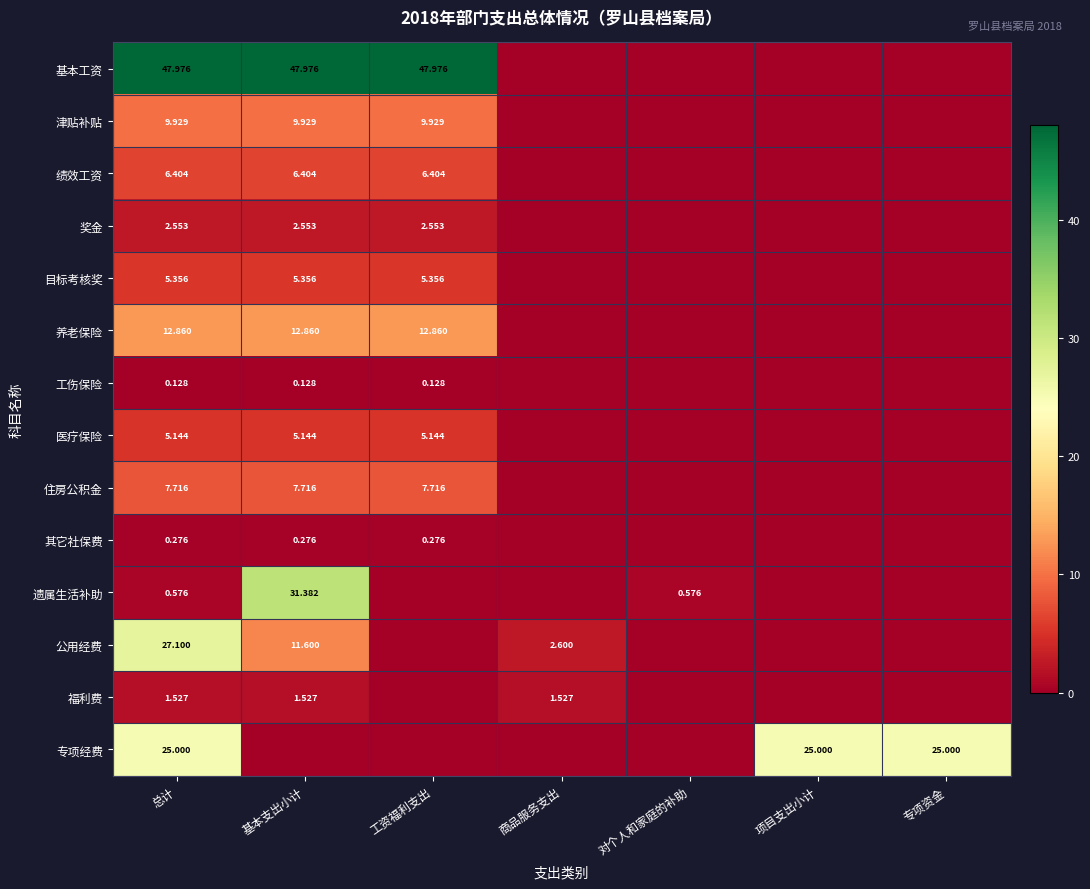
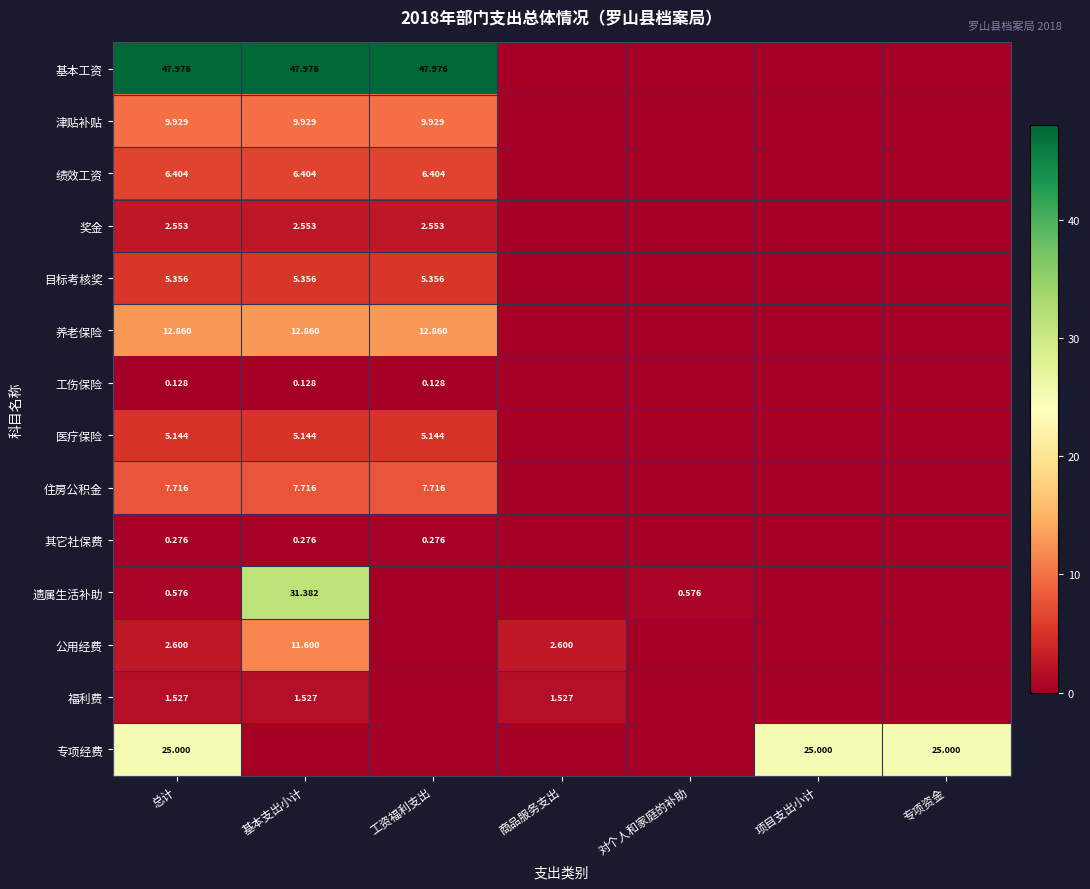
公用经费, 总计: 27.100 -> 2.600
